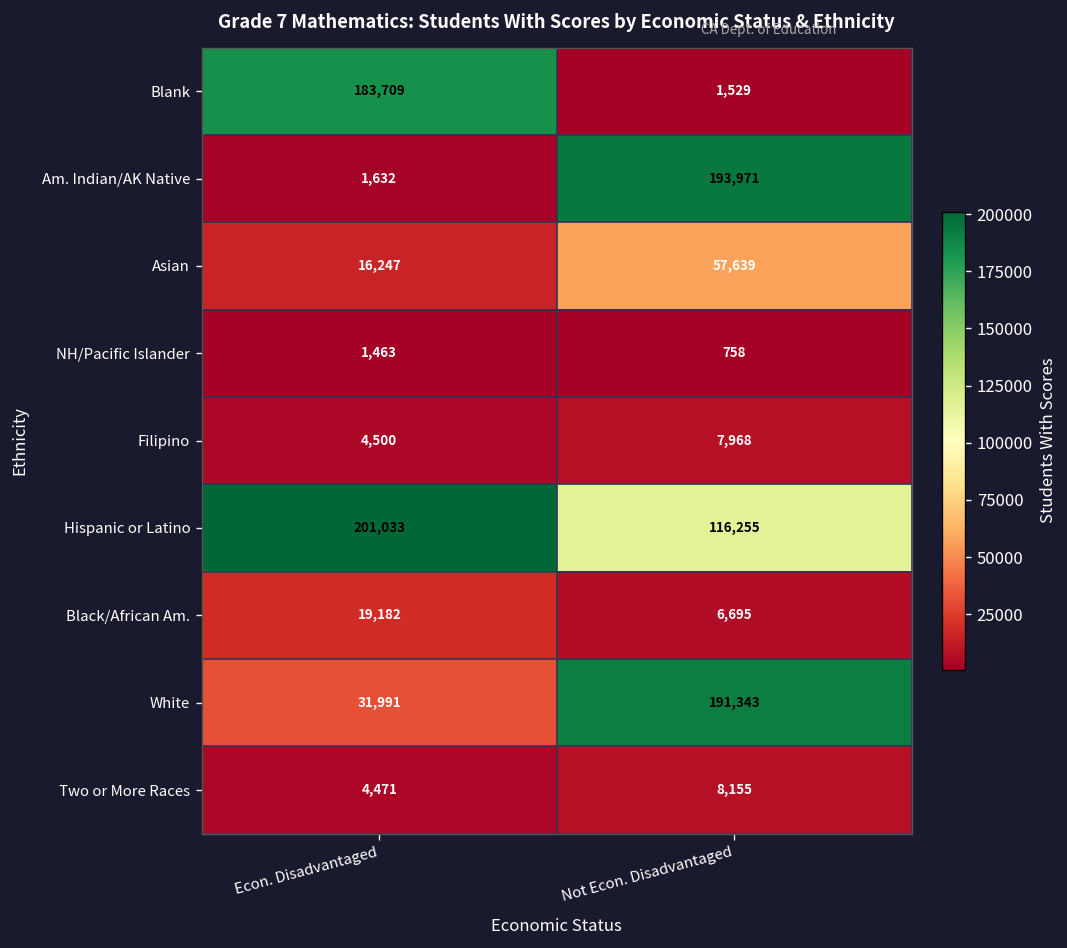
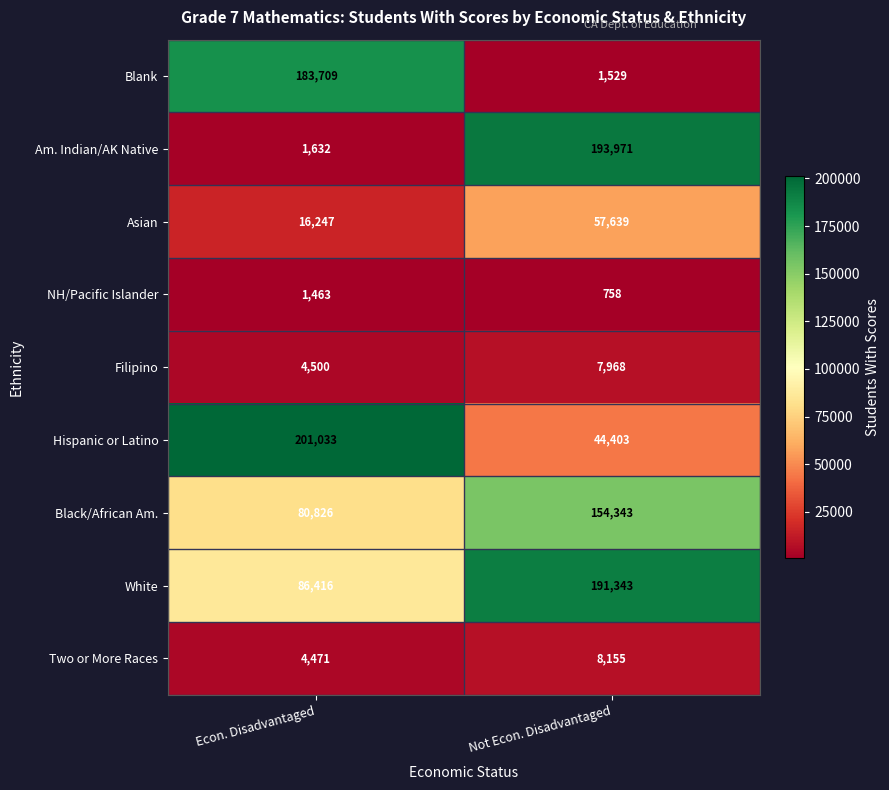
Hispanic or Latino, Not Econ. Disadvantaged: 116,255 -> 44,403
Black/African Am., Econ. Disadvantaged: 19,182 -> 80,826
Black/African Am., Not Econ. Disadvantaged: 6,695 -> 154,343
White, Econ. Disadvantaged: 31,991 -> 86,416
